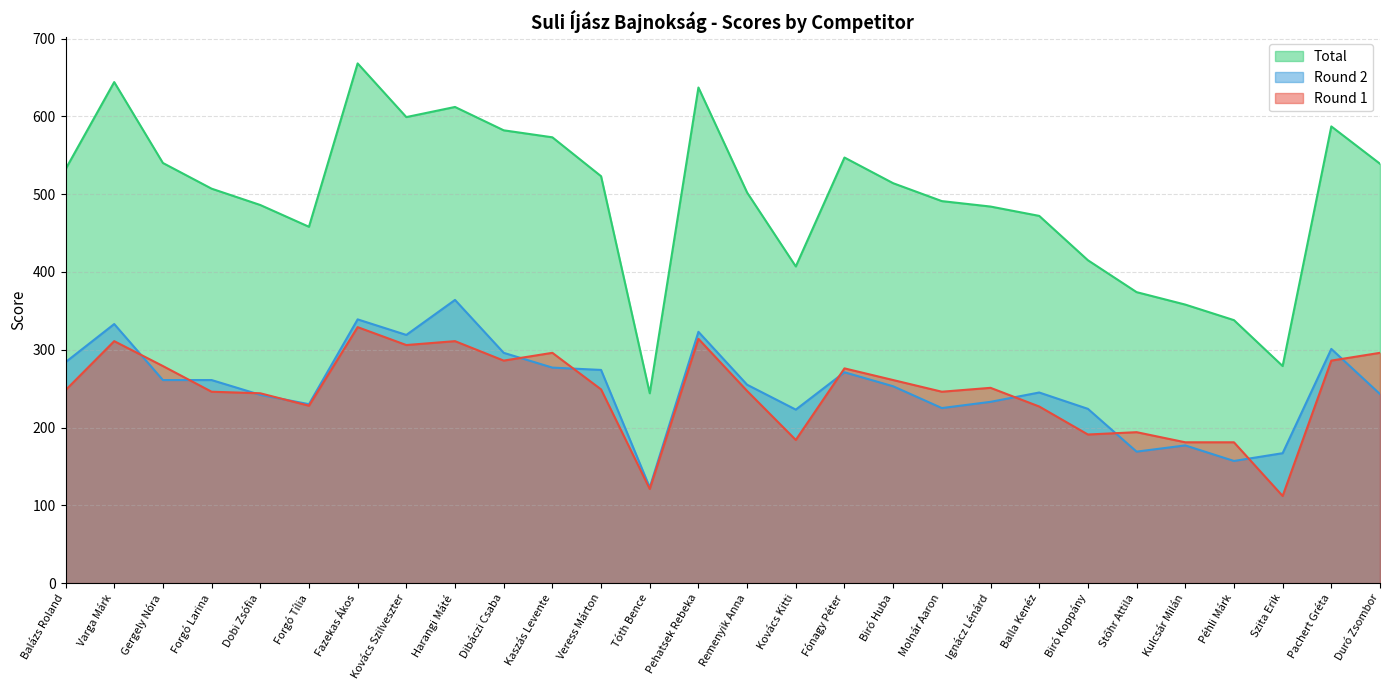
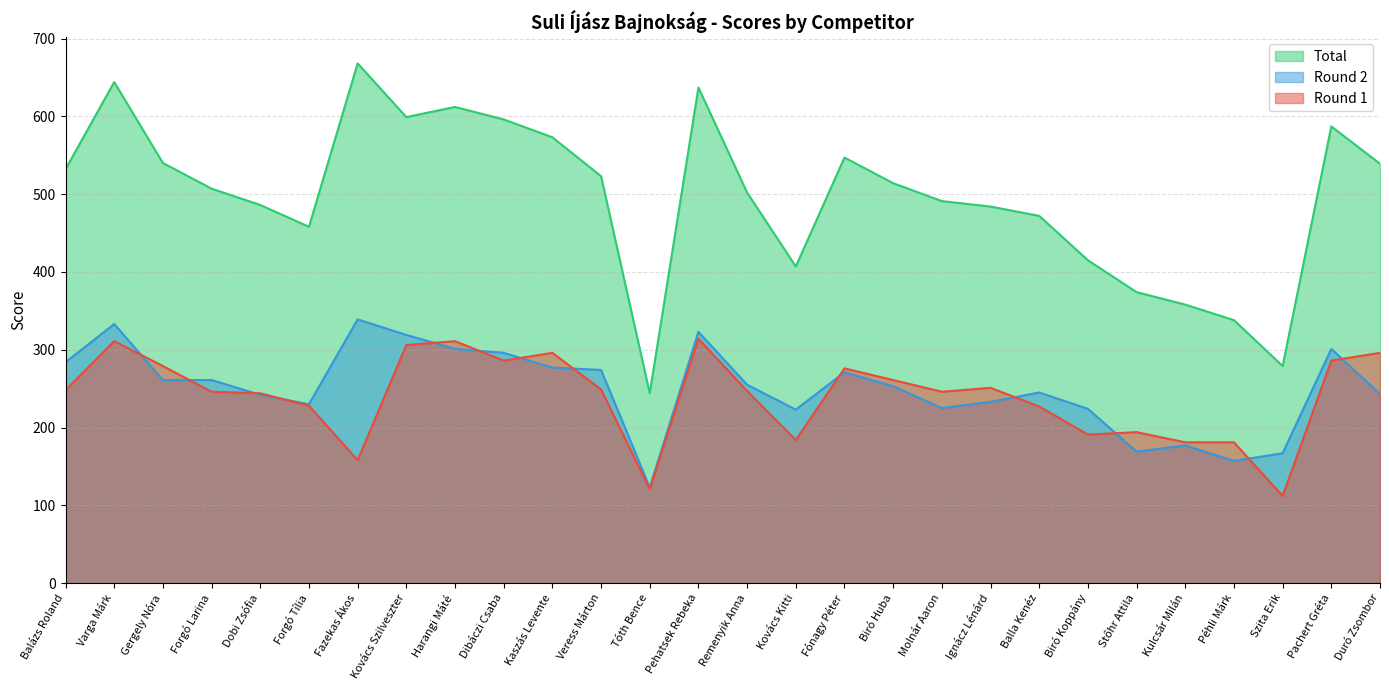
Round 1, Fazekas Ákos: 330 -> 160
Round 2, Harangi Máté: 360 -> 300
Total, Dibáczi Csaba: 580 -> 600
